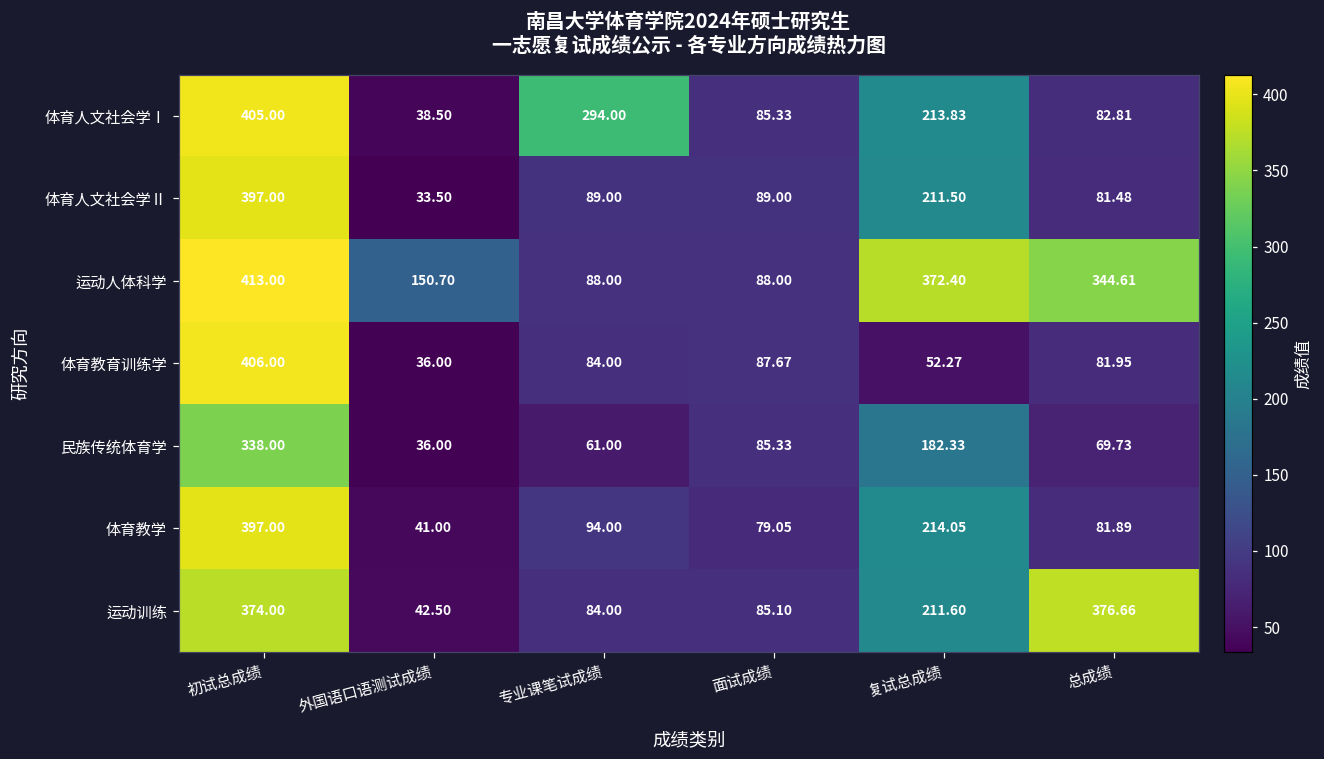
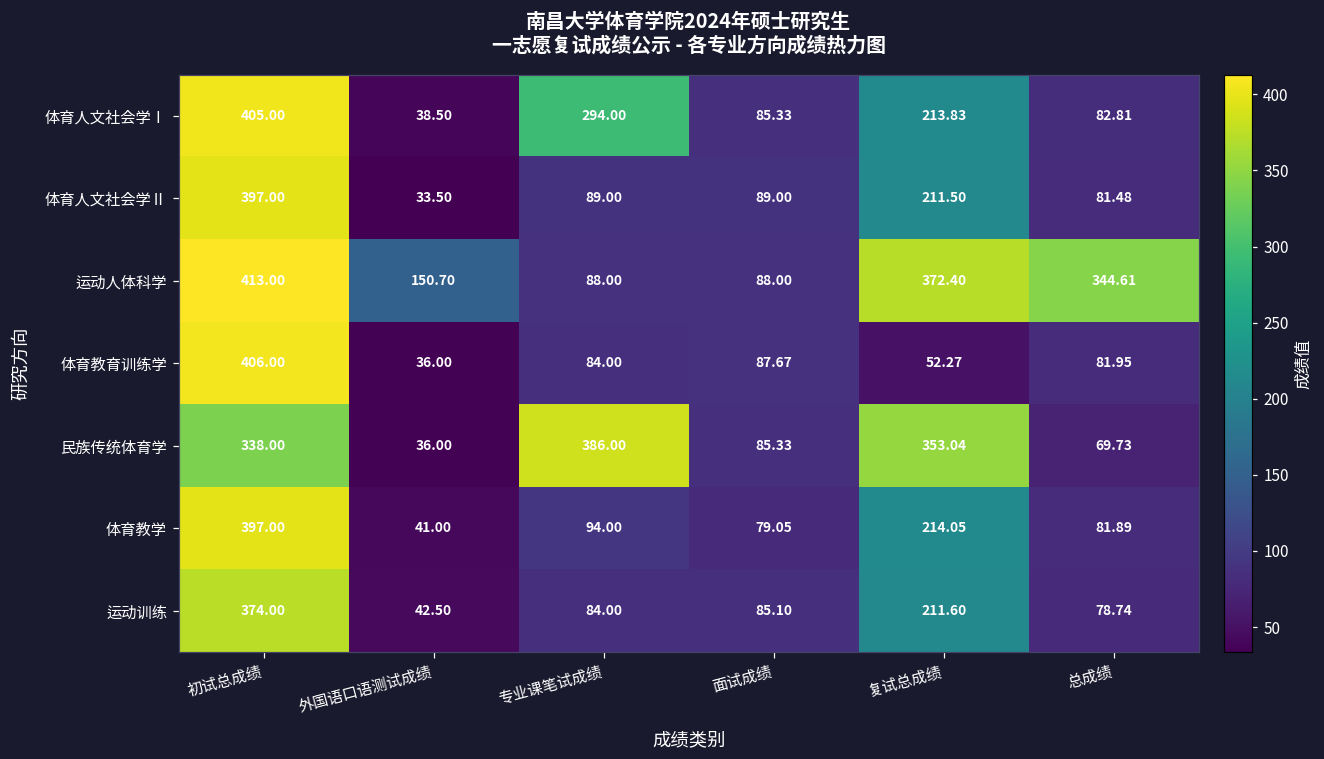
民族传统体育学, 专业课笔试成绩: 61.00 -> 386.00
民族传统体育学, 复试总成绩: 182.33 -> 353.04
运动训练, 总成绩: 376.66 -> 78.74
